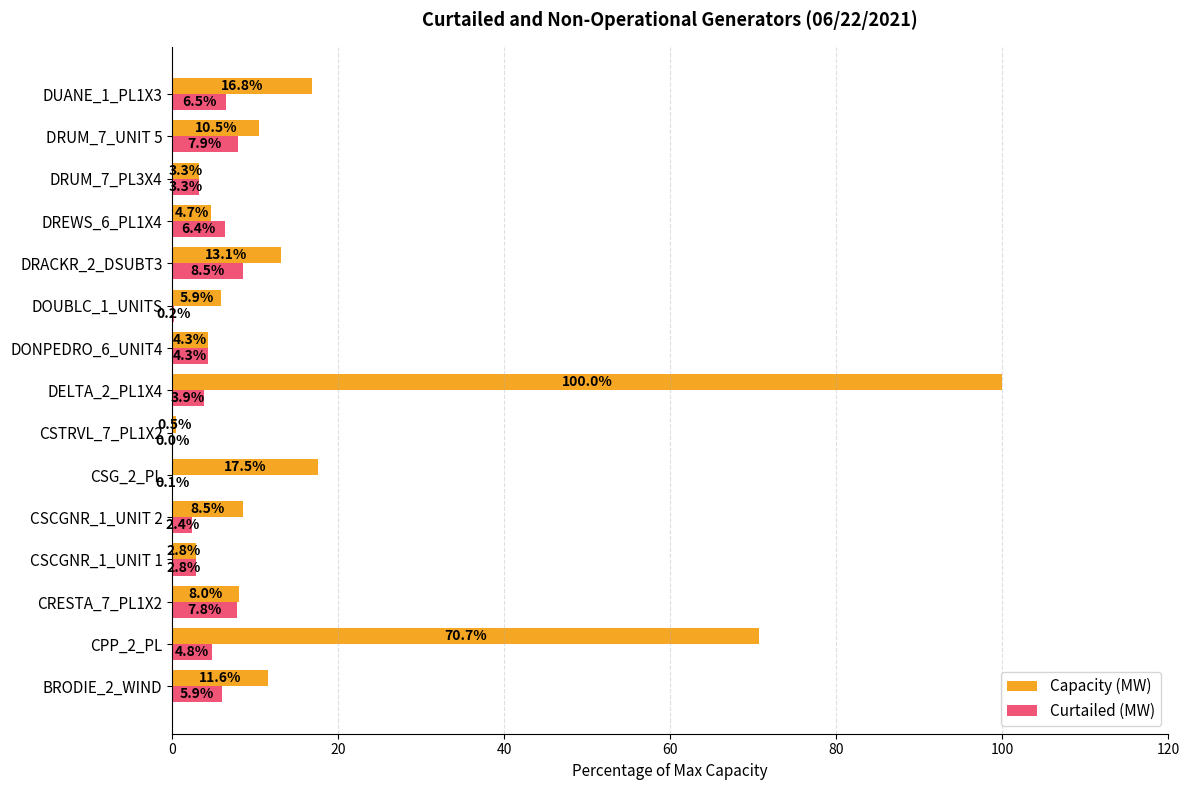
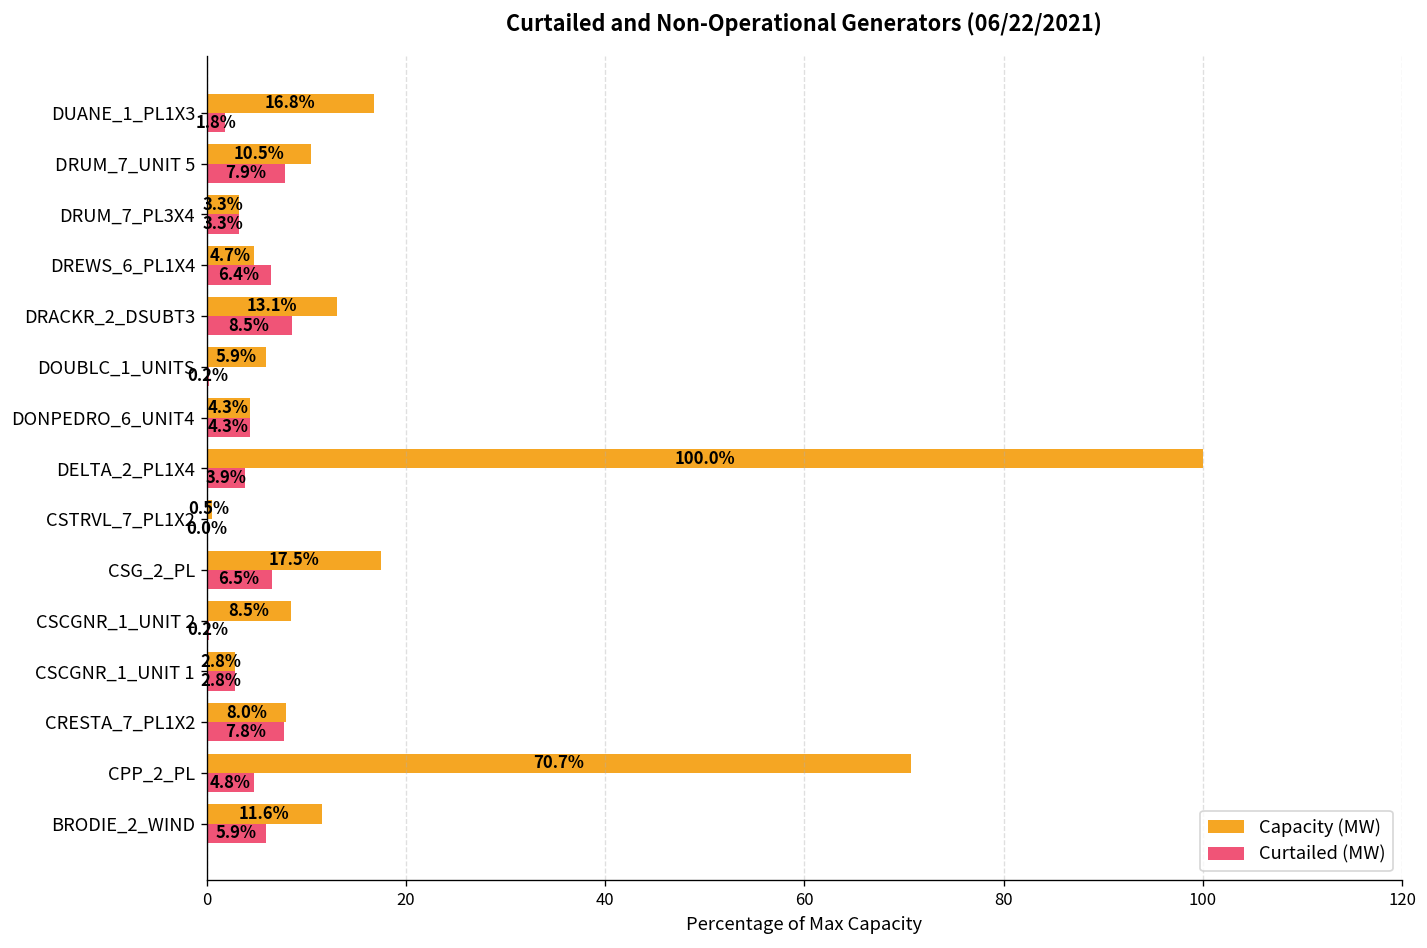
Curtailed (MW), DUANE_1_PL1X3: 6.5% -> 1.8%
Curtailed (MW), CSG_2_PL: 0.1% -> 6.5%
Curtailed (MW), CSCGNR_1_UNIT 2: 2.4% -> 0.2%
